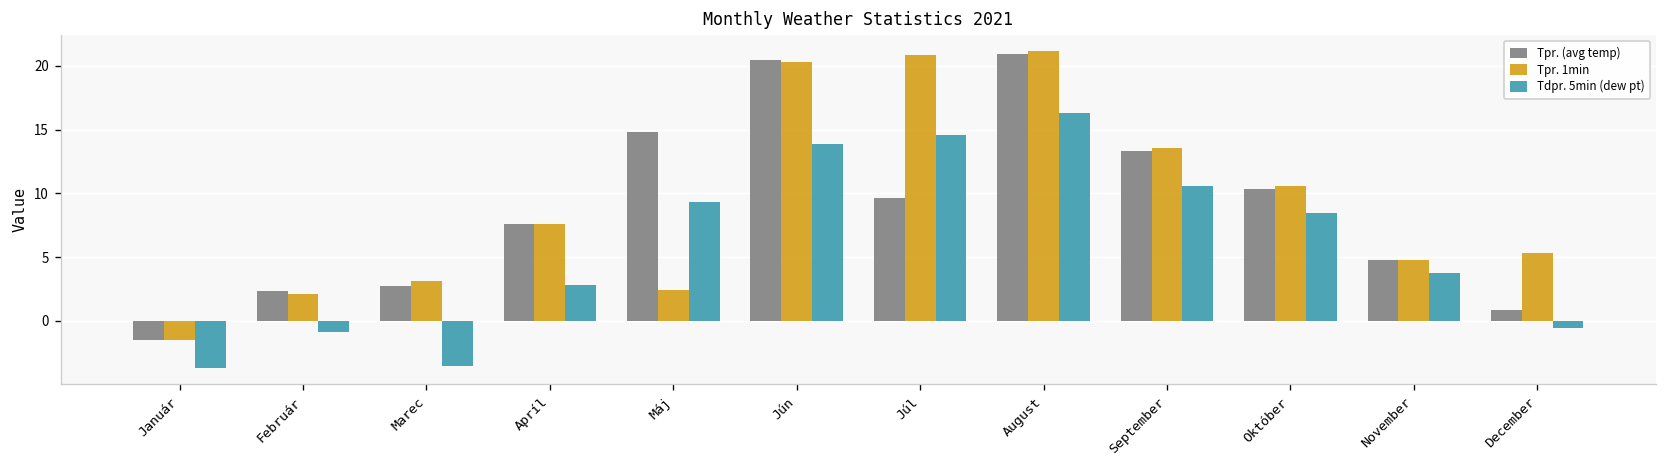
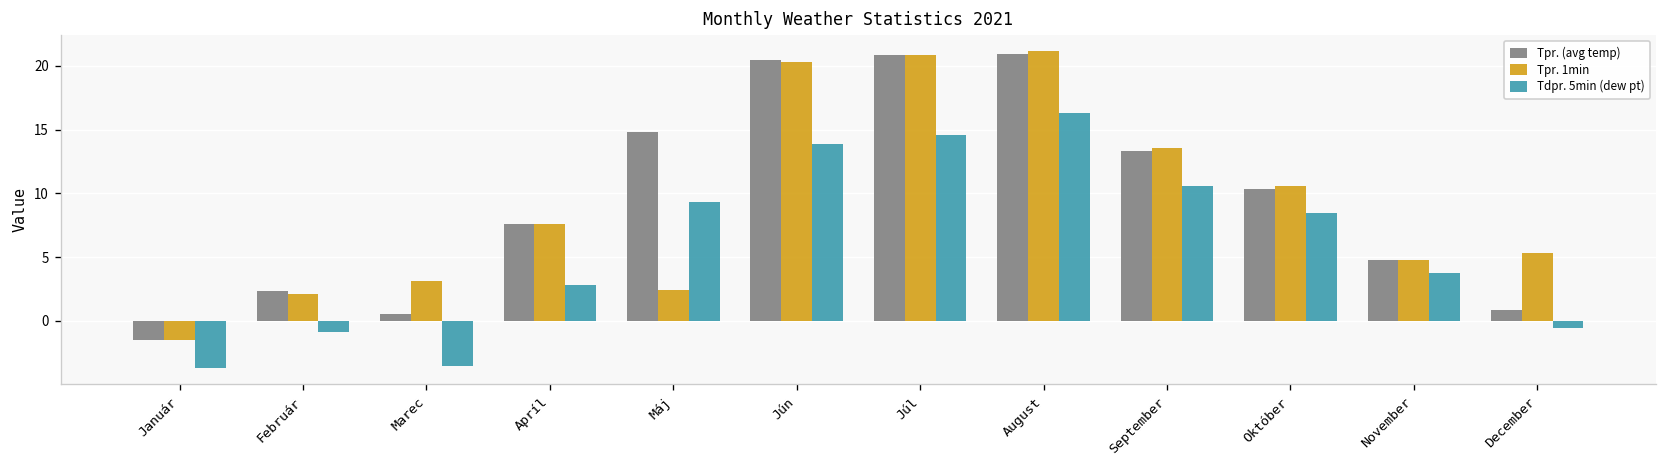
Tpr. (avg temp), Marec: 2.8 -> 0.5
Tpr. (avg temp), Júl: 9.7 -> 20.8
